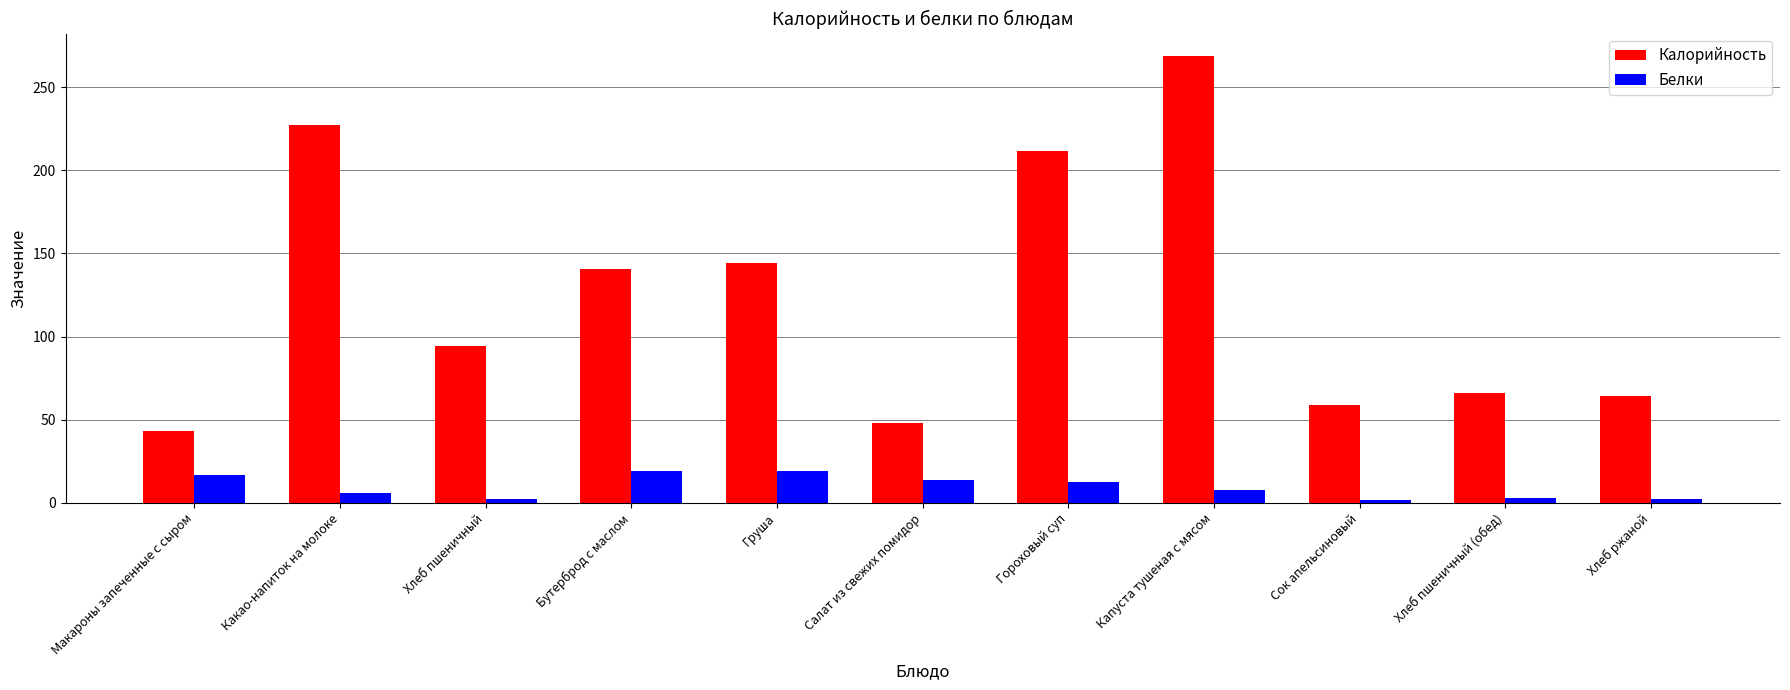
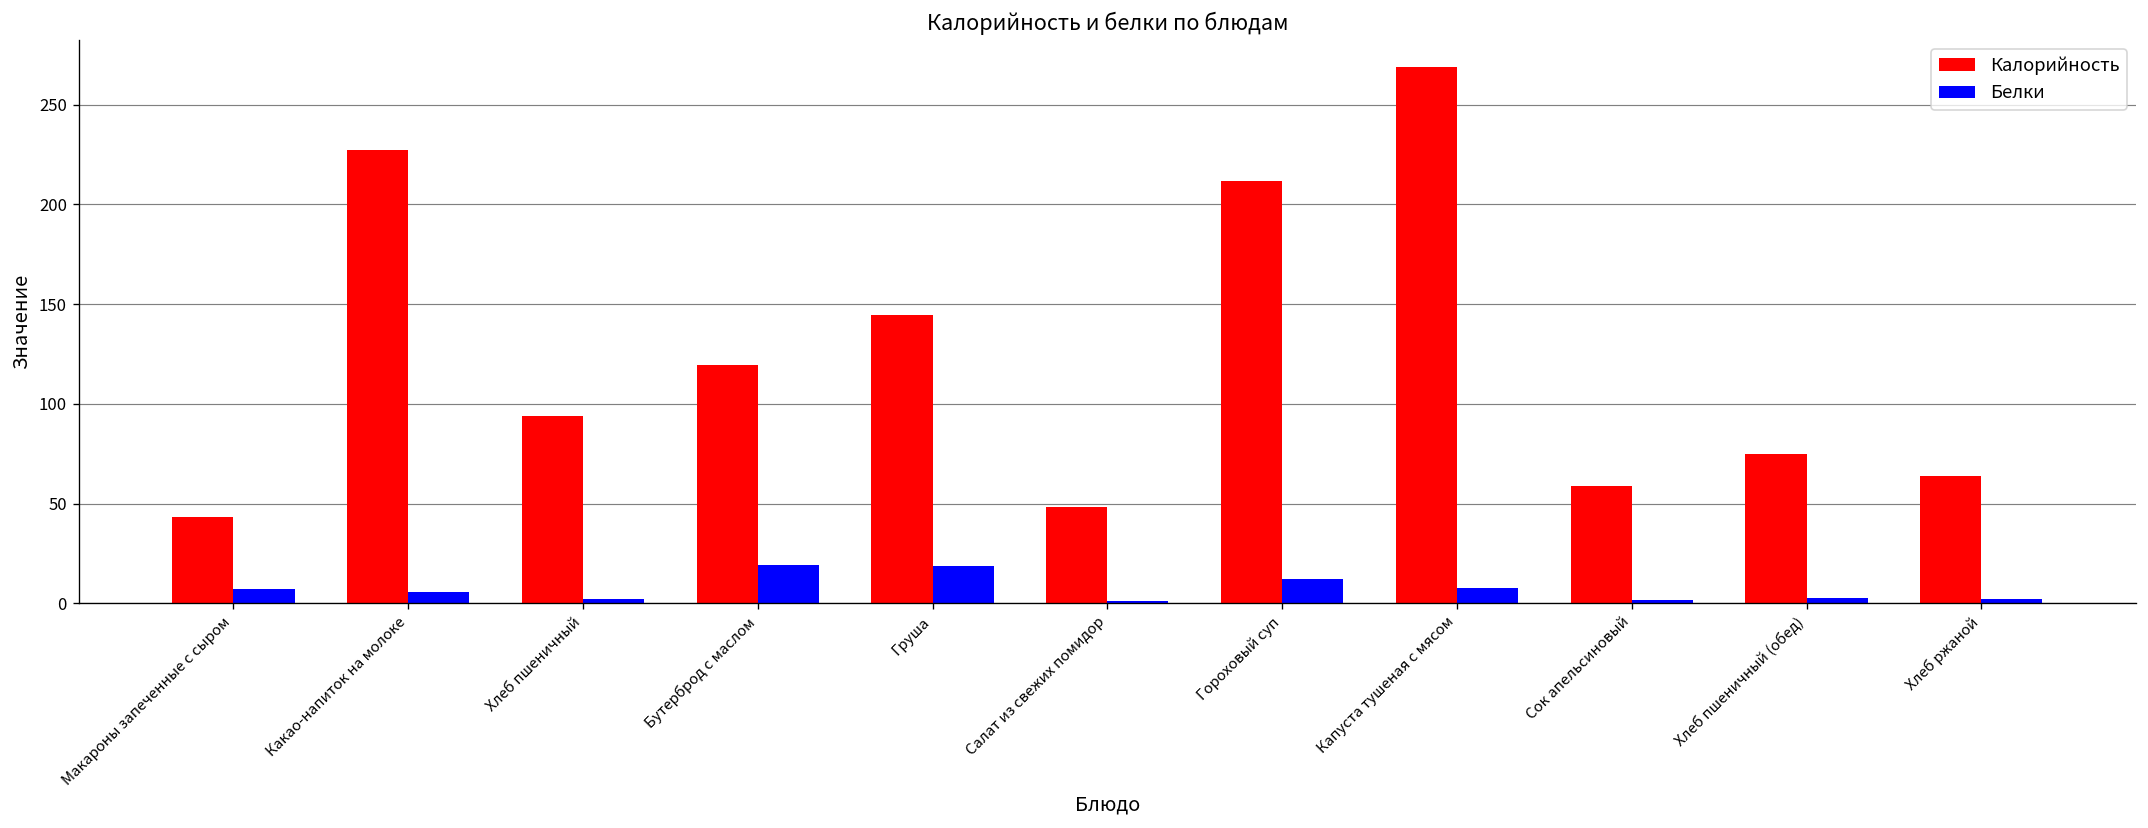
Белки, Макароны запеченные с сыром: 17 -> 7
Калорийность, Бутерброд с маслом: 141 -> 119
Белки, Салат из свежих помидор: 14 -> 1
Калорийность, Хлеб пшеничный (обед): 66 -> 75
